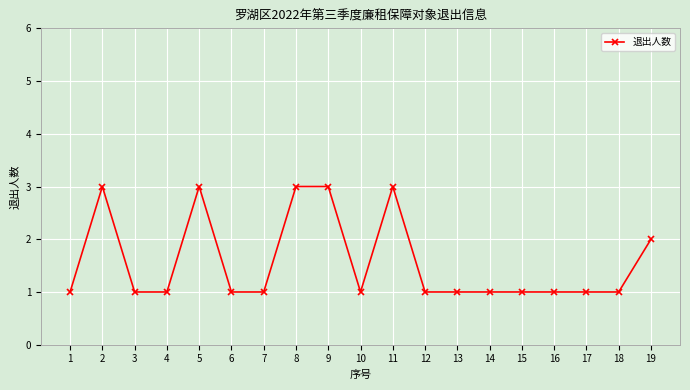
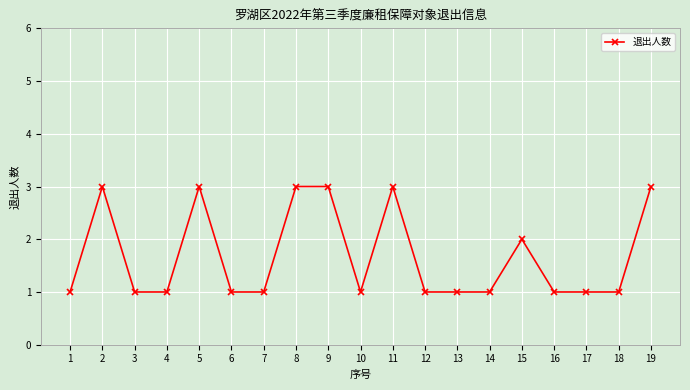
15: 1 -> 2
19: 2 -> 3
